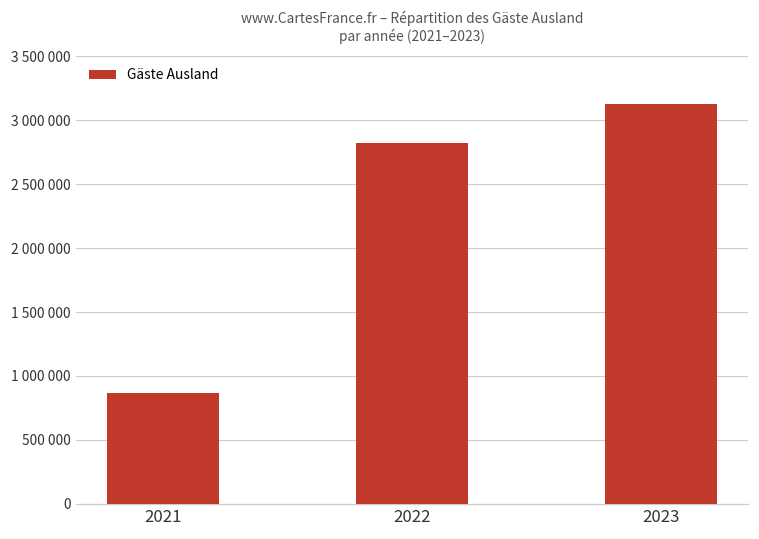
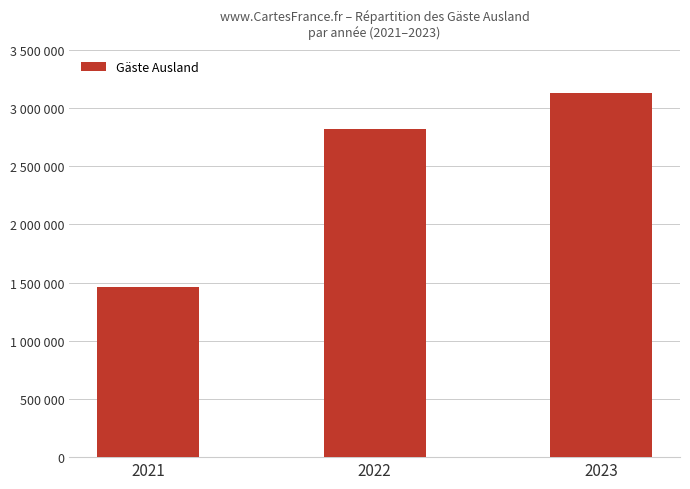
2021: 870000 -> 1460000
